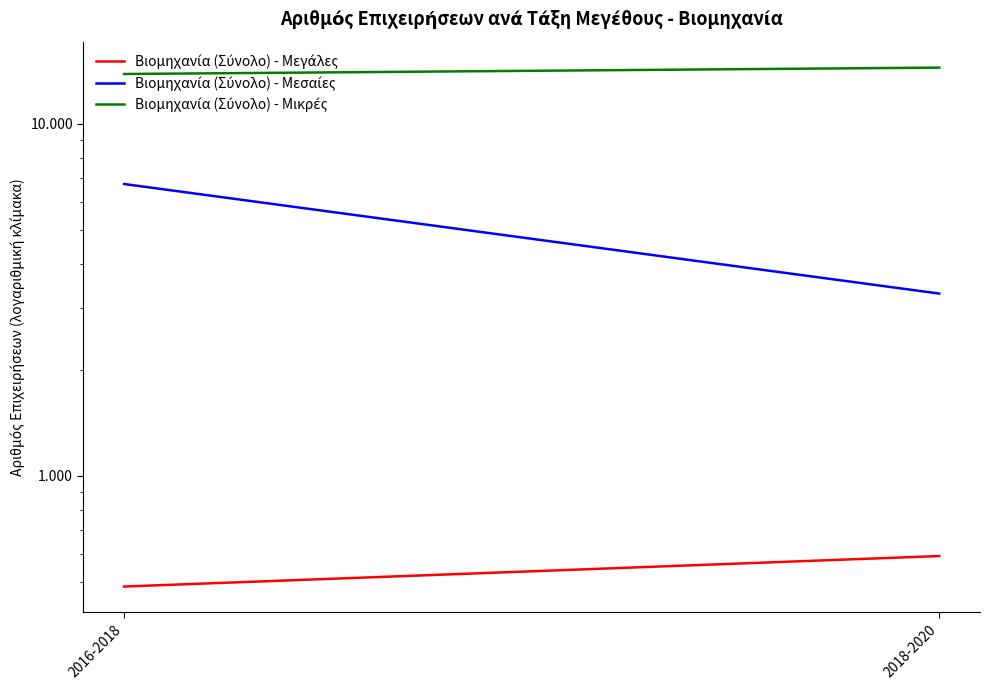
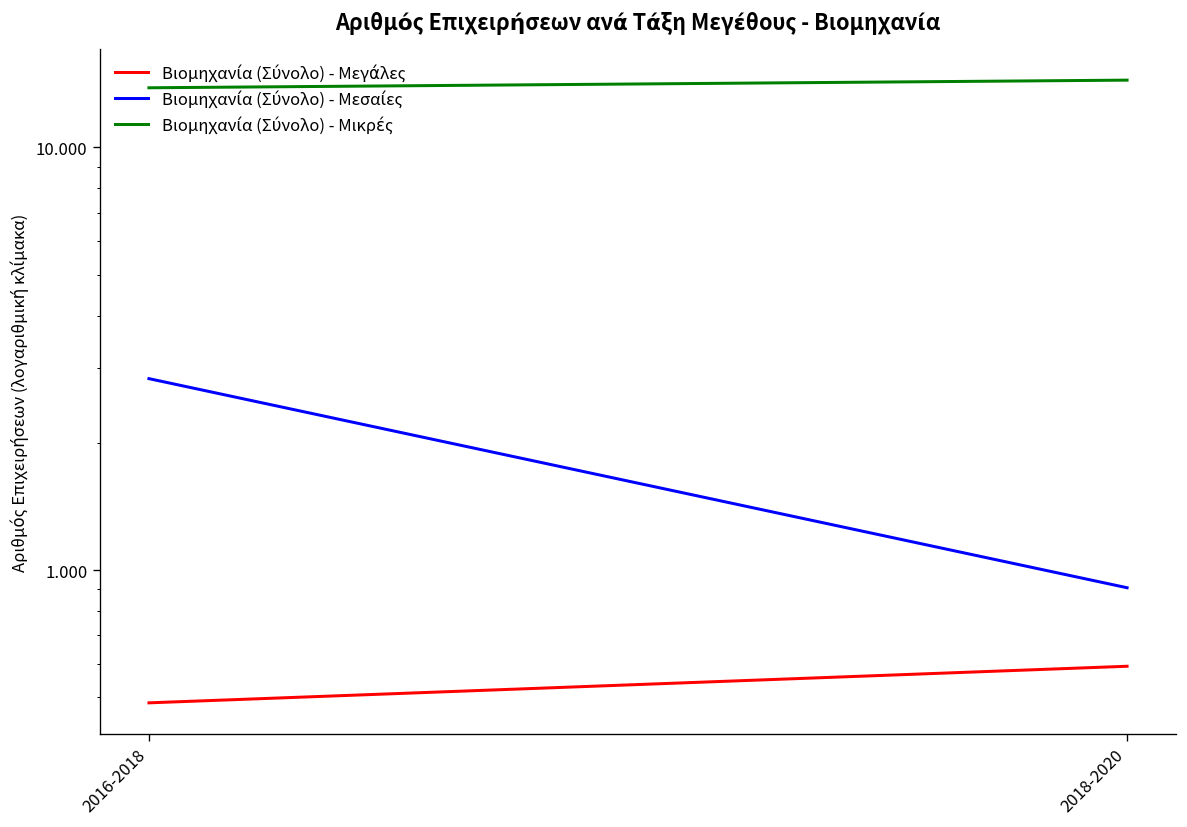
Βιομηχανία (Σύνολο) - Μεσαίες, 2016-2018: 6.7 -> 2.8
Βιομηχανία (Σύνολο) - Μεσαίες, 2018-2020: 3.3 -> 0.91
